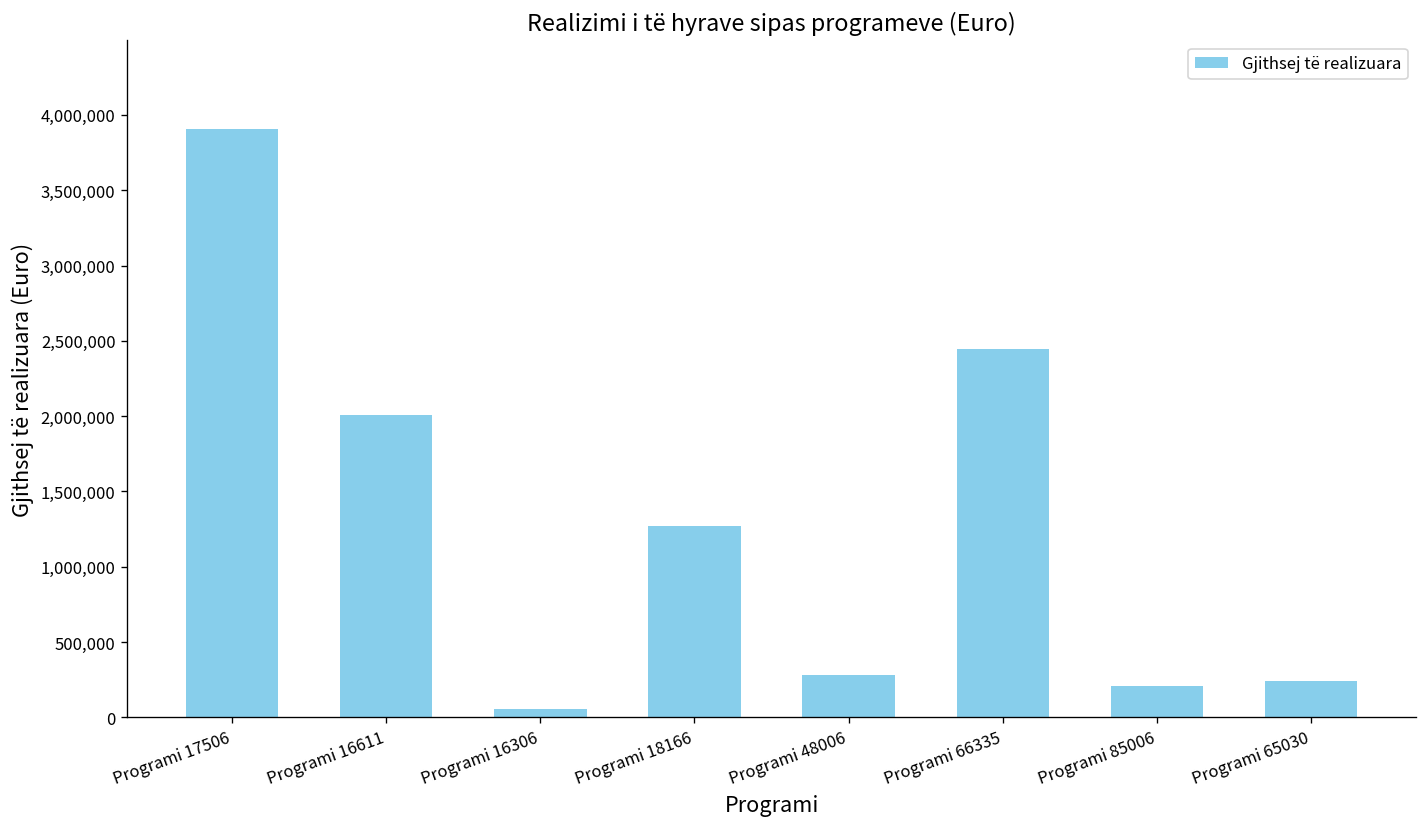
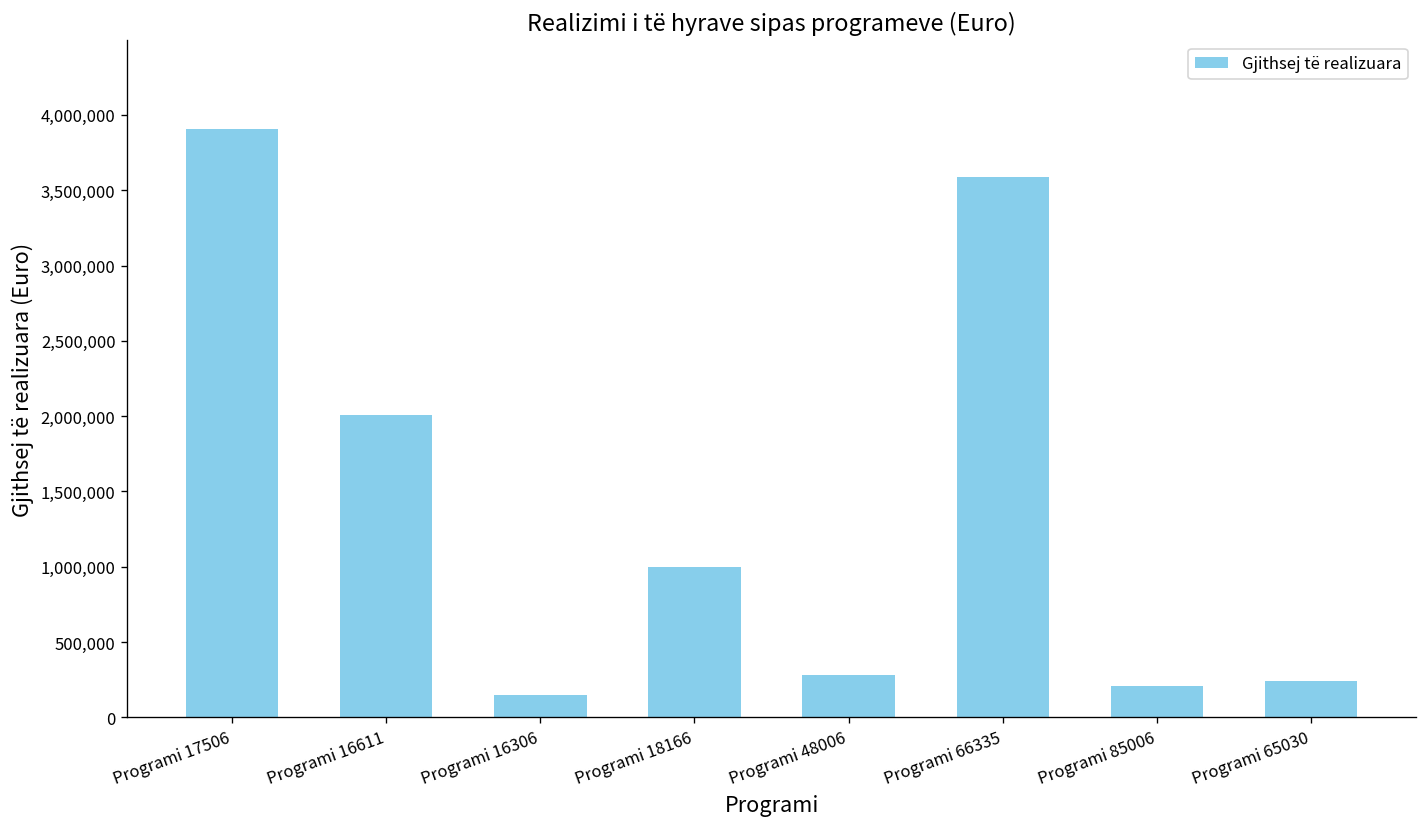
Programi 16306: 50,000 -> 150,000
Programi 18166: 1,270,000 -> 1,000,000
Programi 66335: 2,450,000 -> 3,580,000
